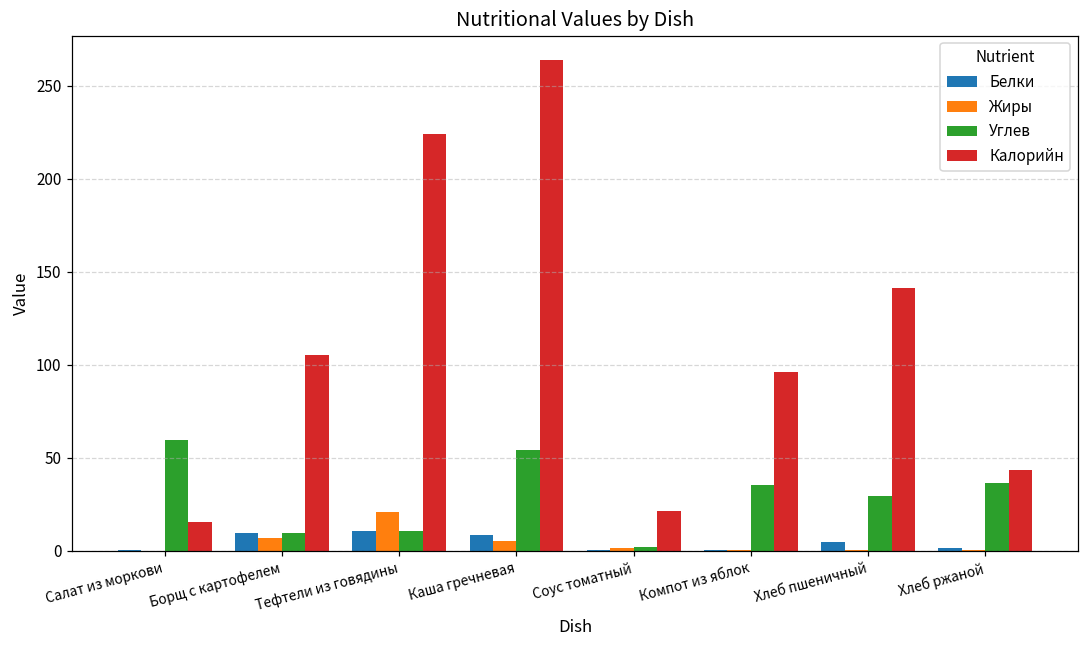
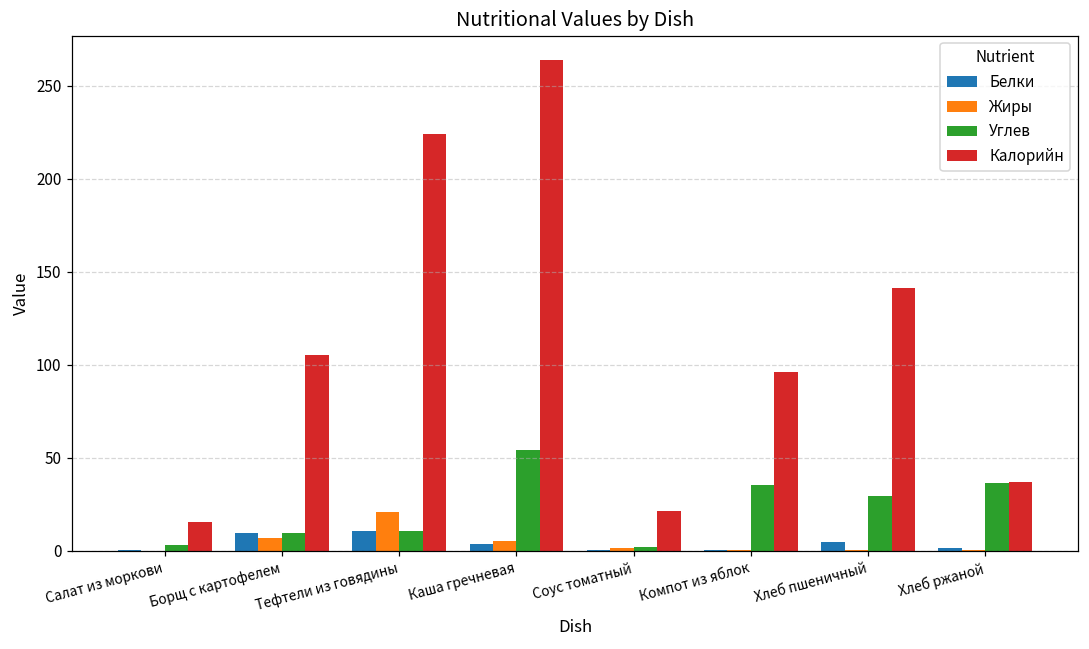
Углев, Салат из моркови: 60 -> 3
Белки, Каша гречневая: 9 -> 4
Калорийн, Хлеб ржаной: 43 -> 37
